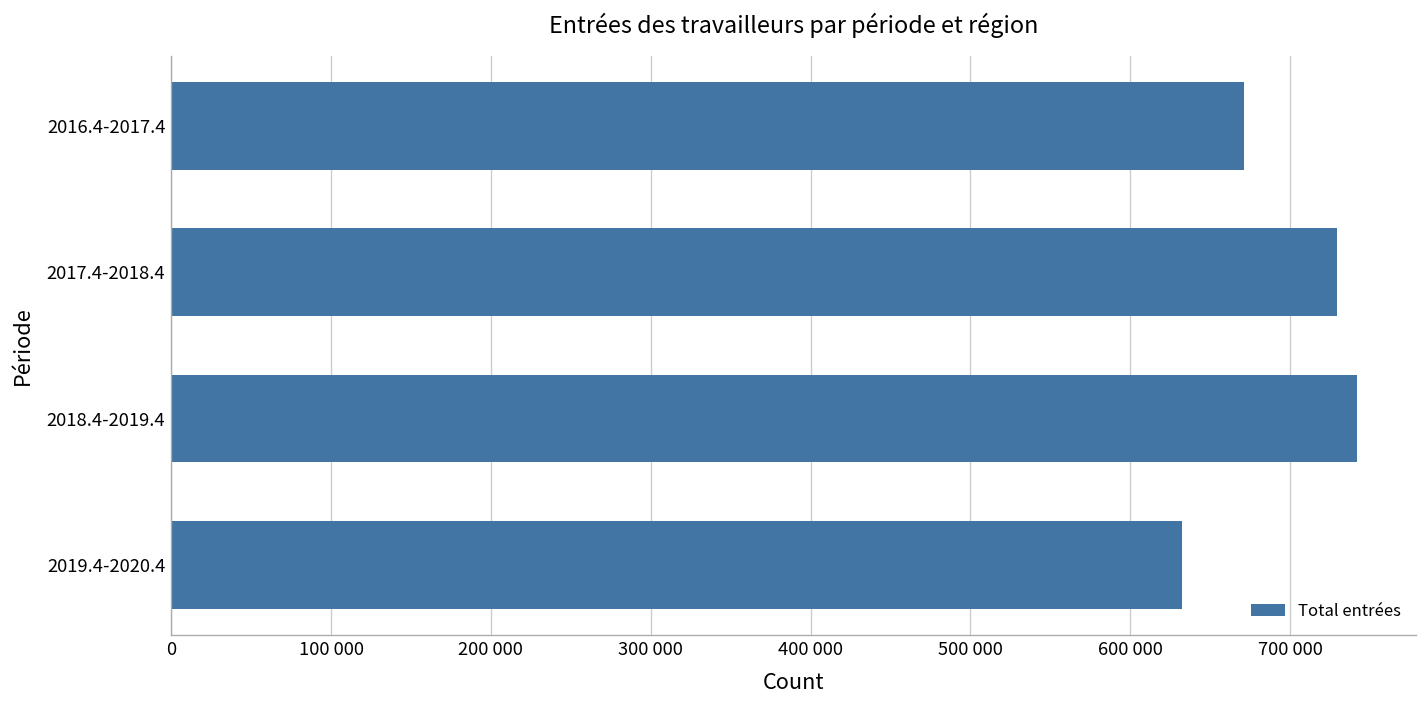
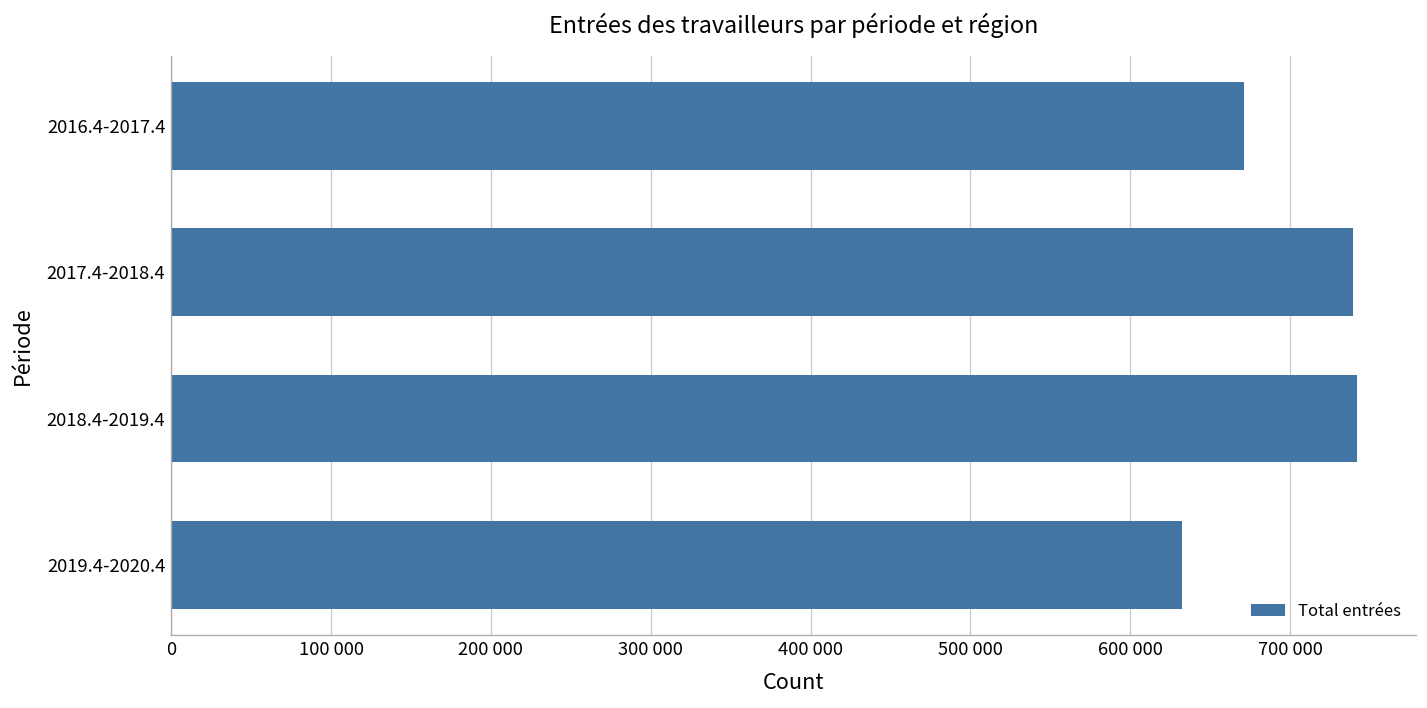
2017.4-2018.4: 729000 -> 739000
